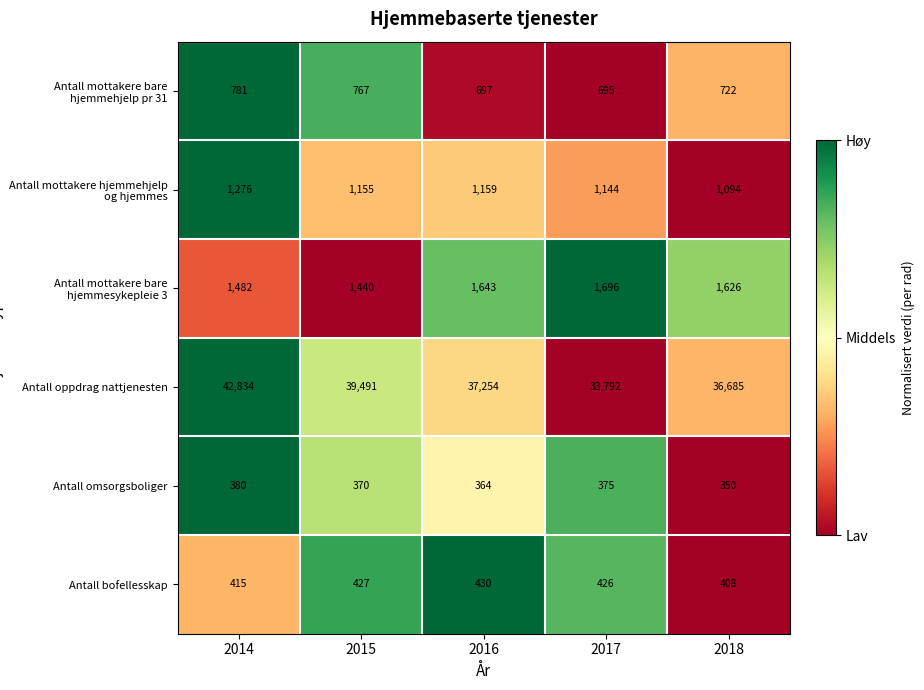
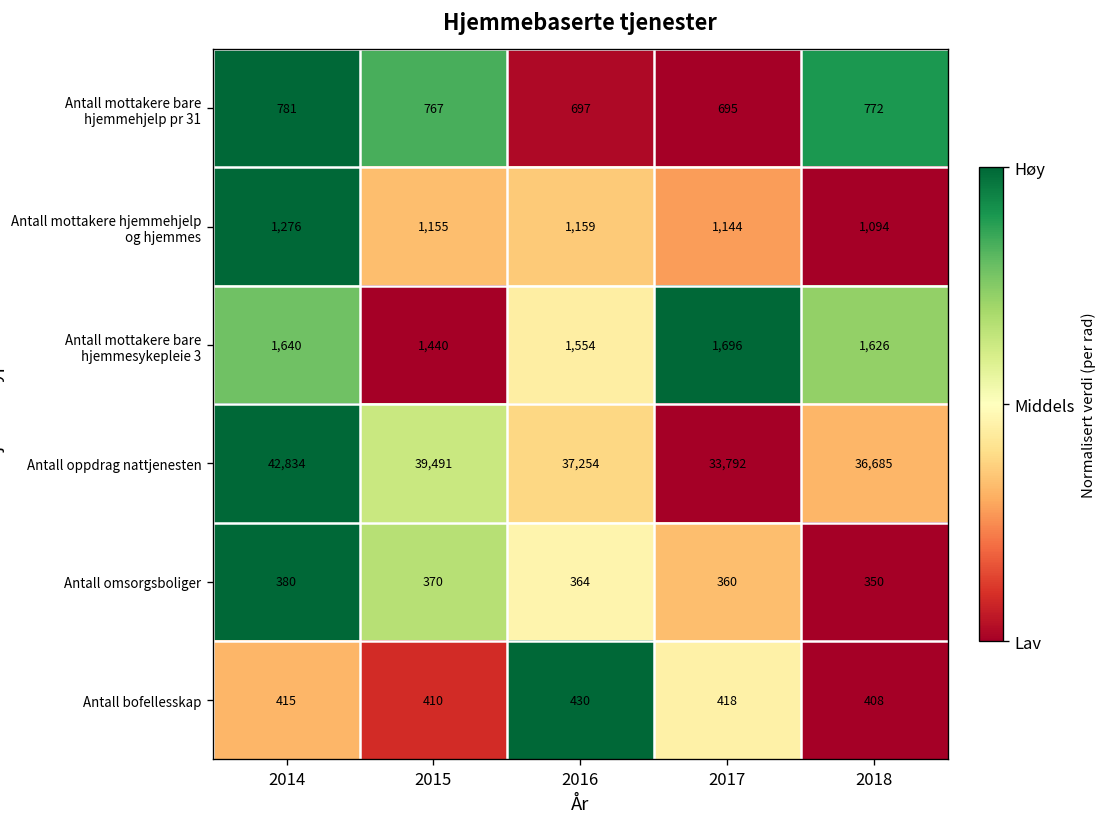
Antall mottakere bare hjemmehjelp pr 31, 2018: 722 -> 772
Antall mottakere bare hjemmesykepleie 3, 2014: 1,482 -> 1,640
Antall mottakere bare hjemmesykepleie 3, 2016: 1,643 -> 1,554
Antall omsorgsboliger, 2017: 375 -> 360
Antall bofellesskap, 2015: 427 -> 410
Antall bofellesskap, 2017: 426 -> 418
